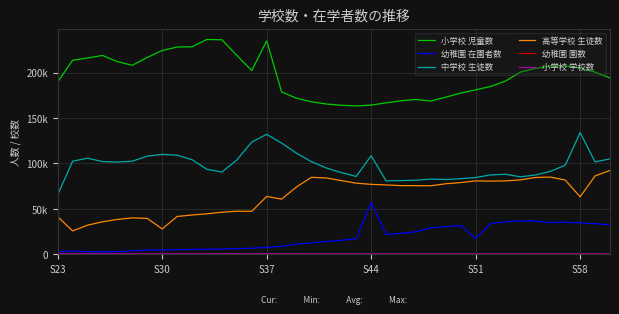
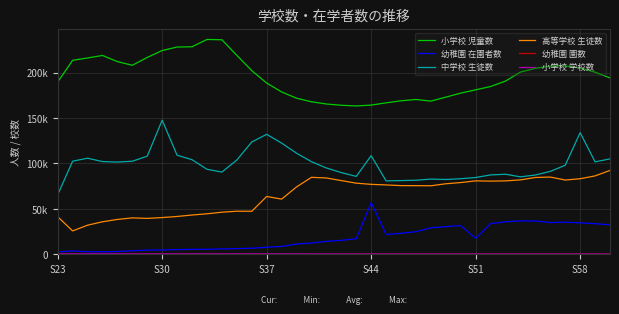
中学校 生徒数, S30: 110000 -> 150000
高等学校 生徒数, S30: 30000 -> 40000
小学校 児童数, S37: 230000 -> 190000
高等学校 生徒数, S58: 60000 -> 80000
